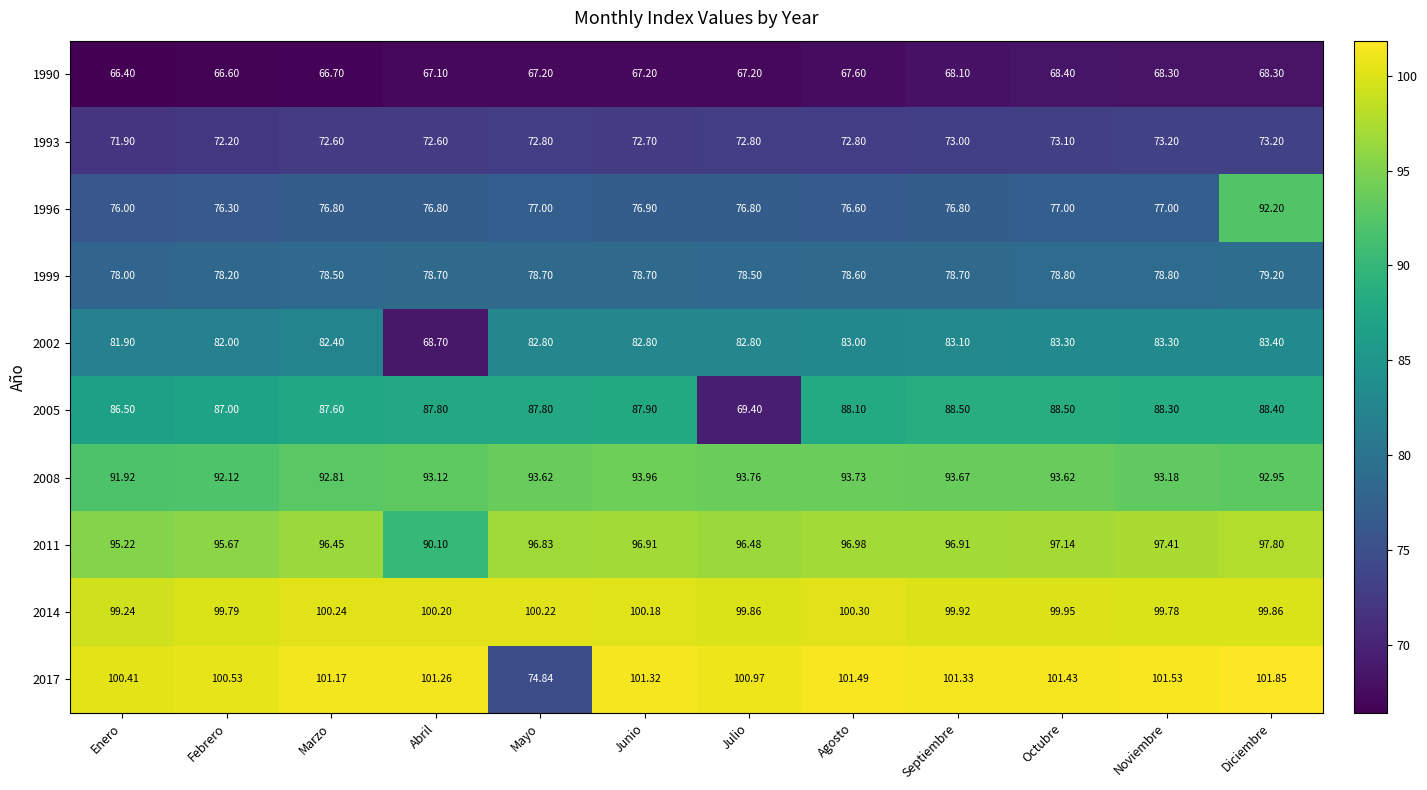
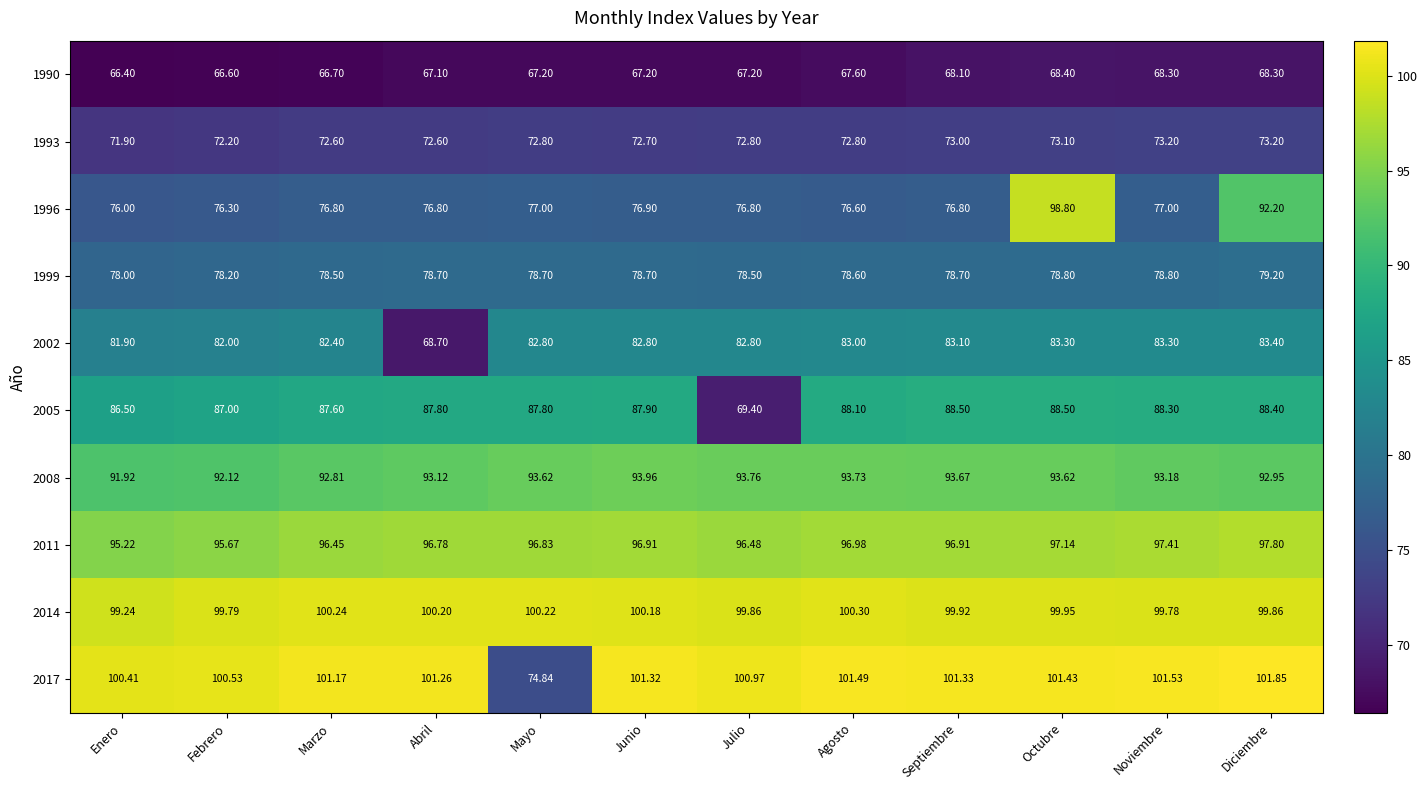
1996, Octubre: 77.00 -> 98.80
2011, Abril: 90.10 -> 96.78
